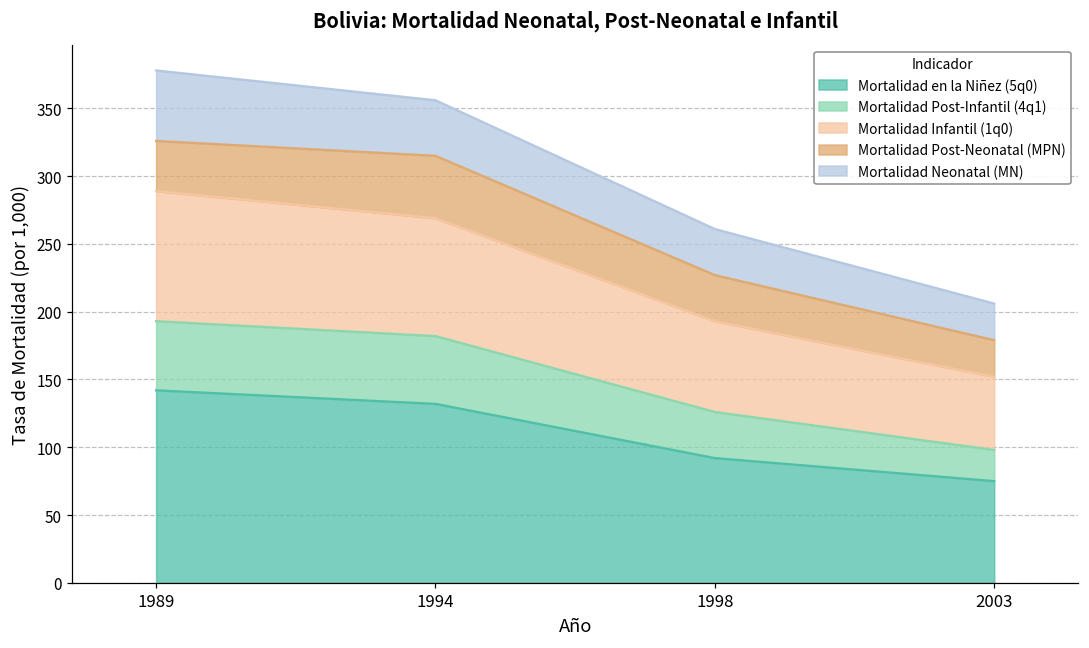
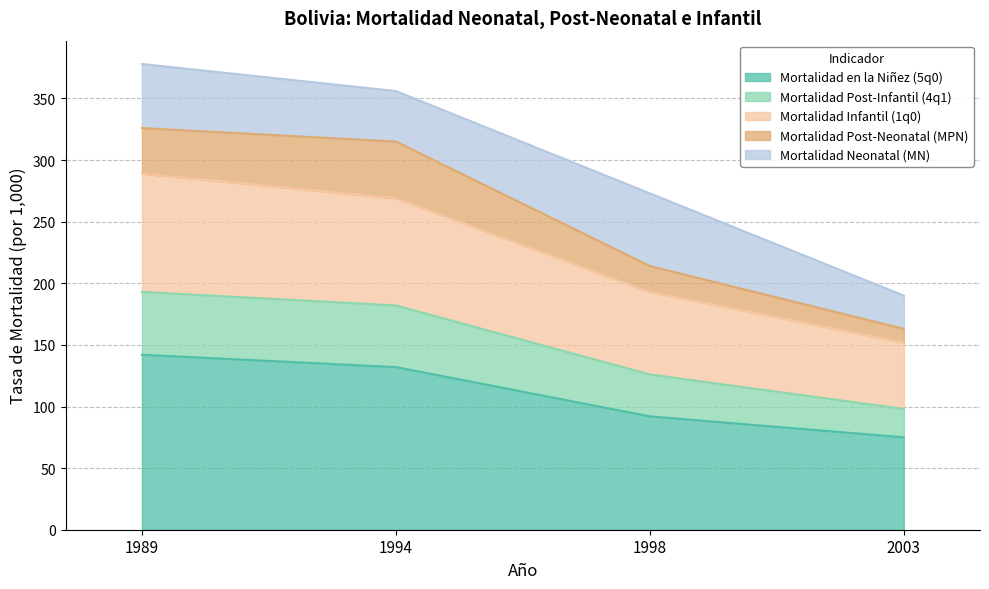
Mortalidad Post-Neonatal (MPN), 1998: 34 -> 21
Mortalidad Neonatal (MN), 1998: 34 -> 59
Mortalidad Post-Neonatal (MPN), 2003: 27 -> 11
